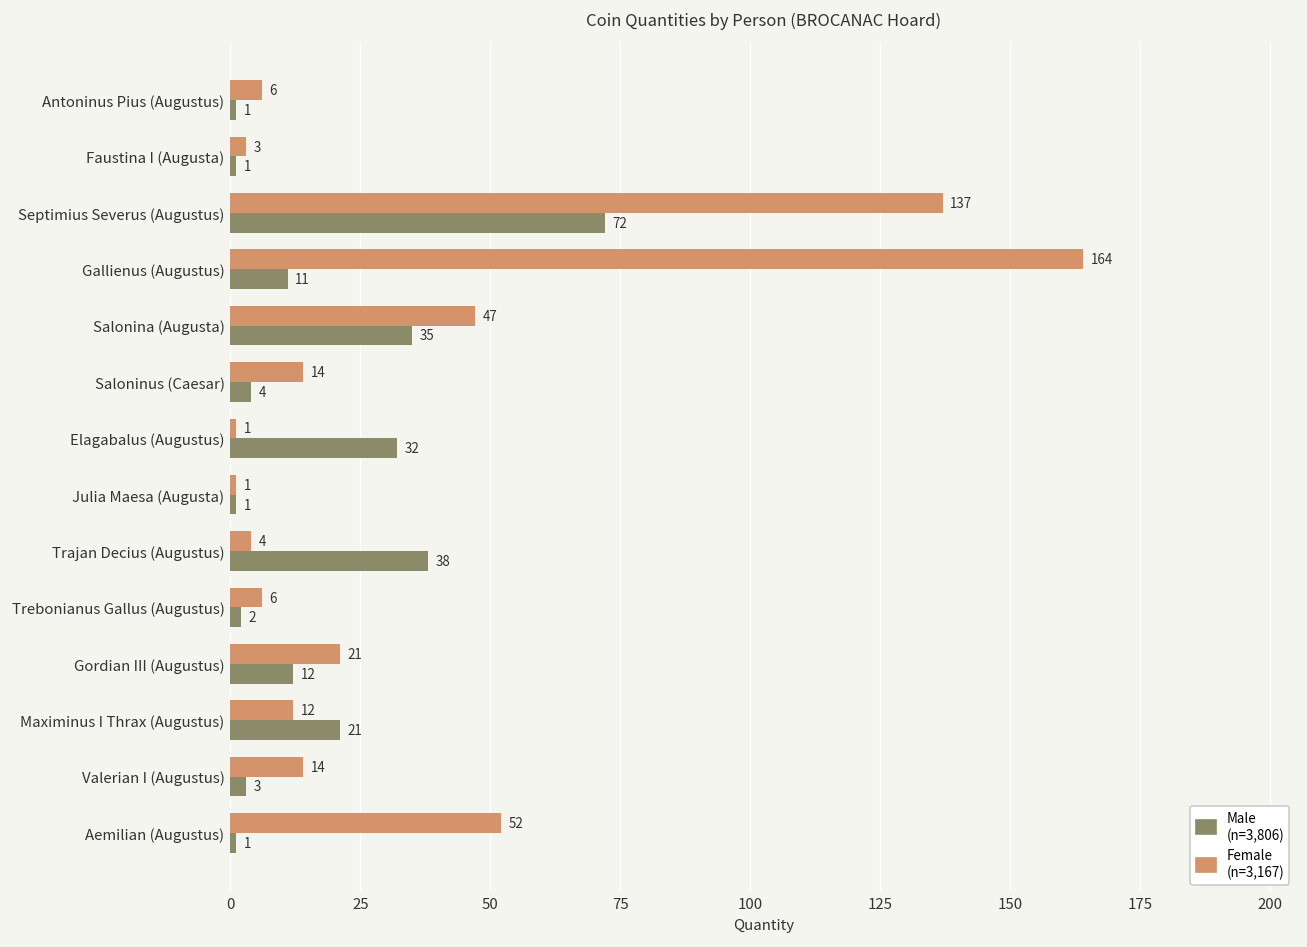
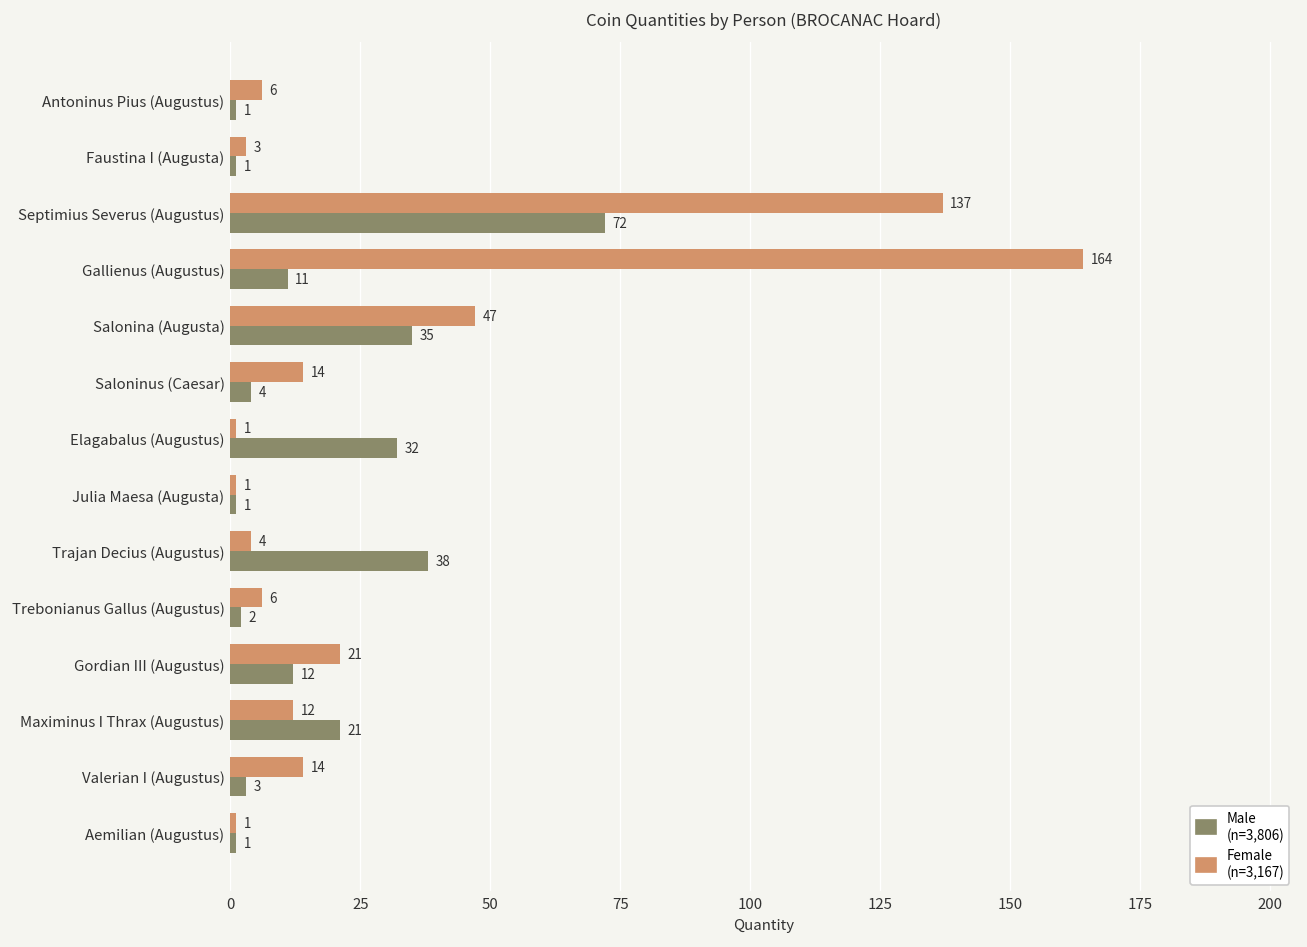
Female (n=3,167), Aemilian (Augustus): 52 -> 1
